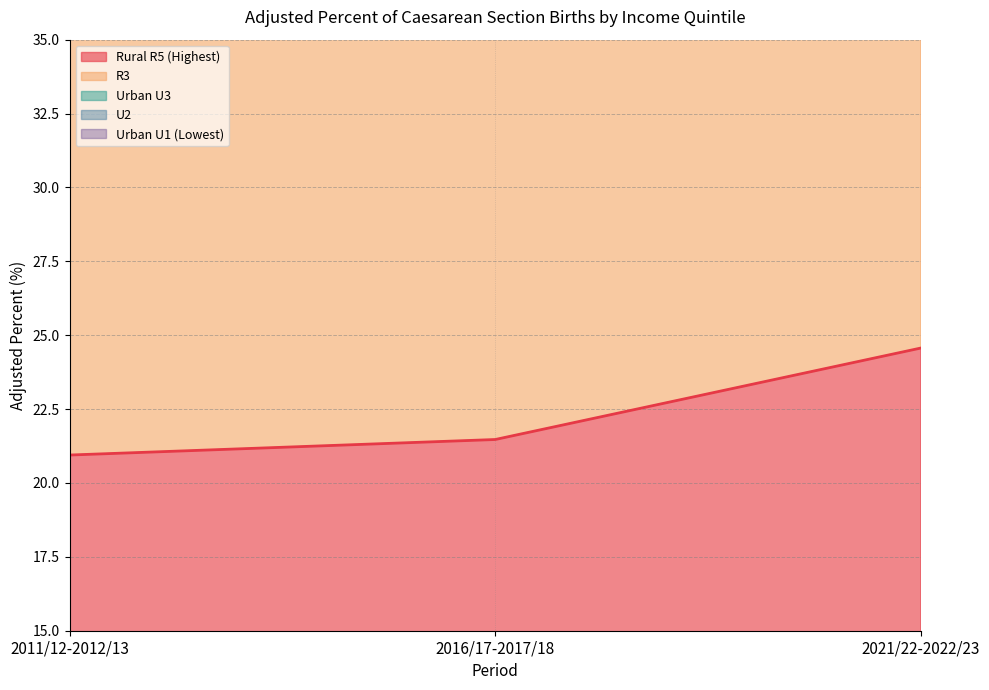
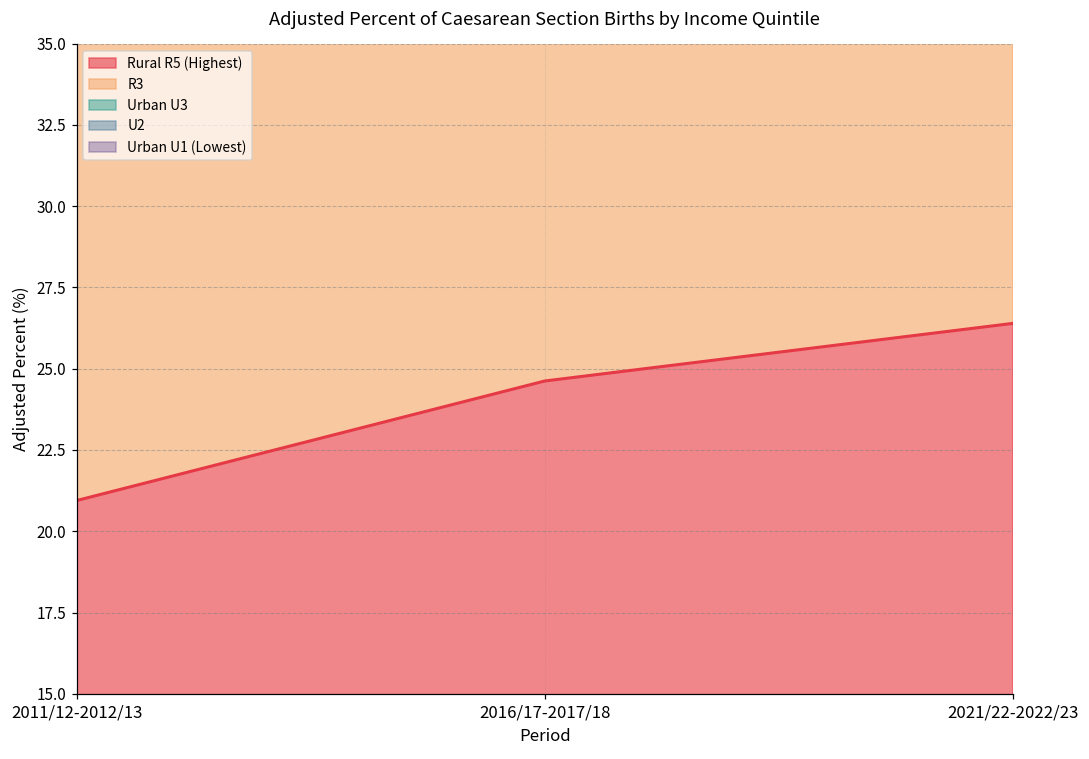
Rural R5 (Highest), 2016/17-2017/18: 21.5 -> 24.6
Rural R5 (Highest), 2021/22-2022/23: 24.6 -> 26.4
